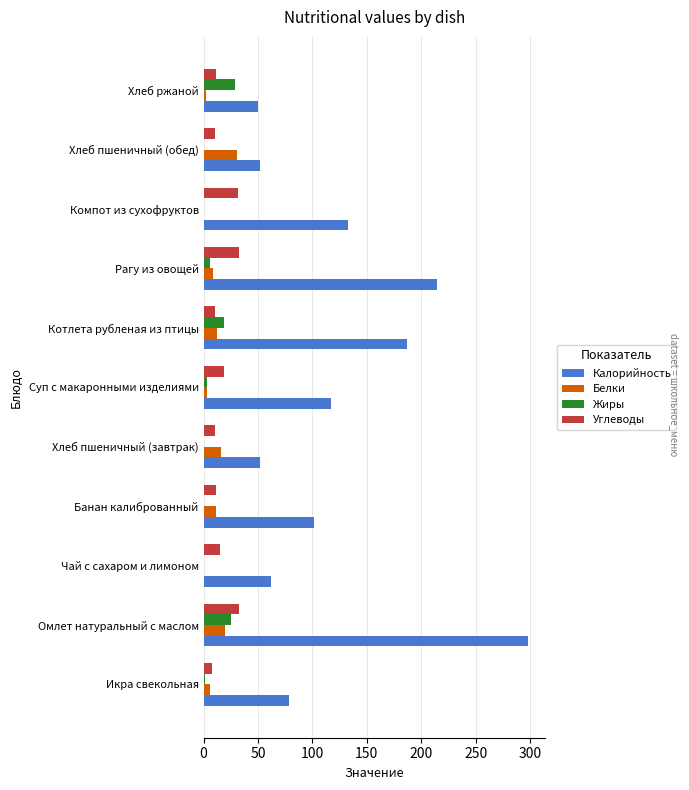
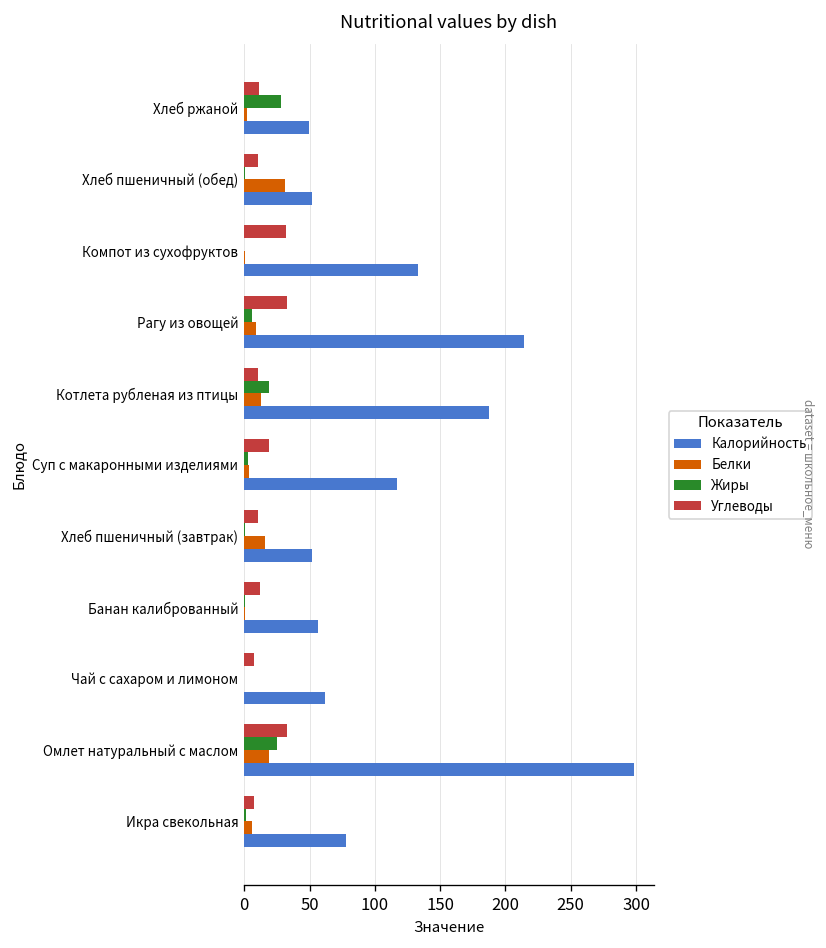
Белки, Банан калиброванный: 12 -> 0
Калорийность, Банан калиброванный: 102 -> 56
Углеводы, Чай с сахаром и лимоном: 15 -> 8
